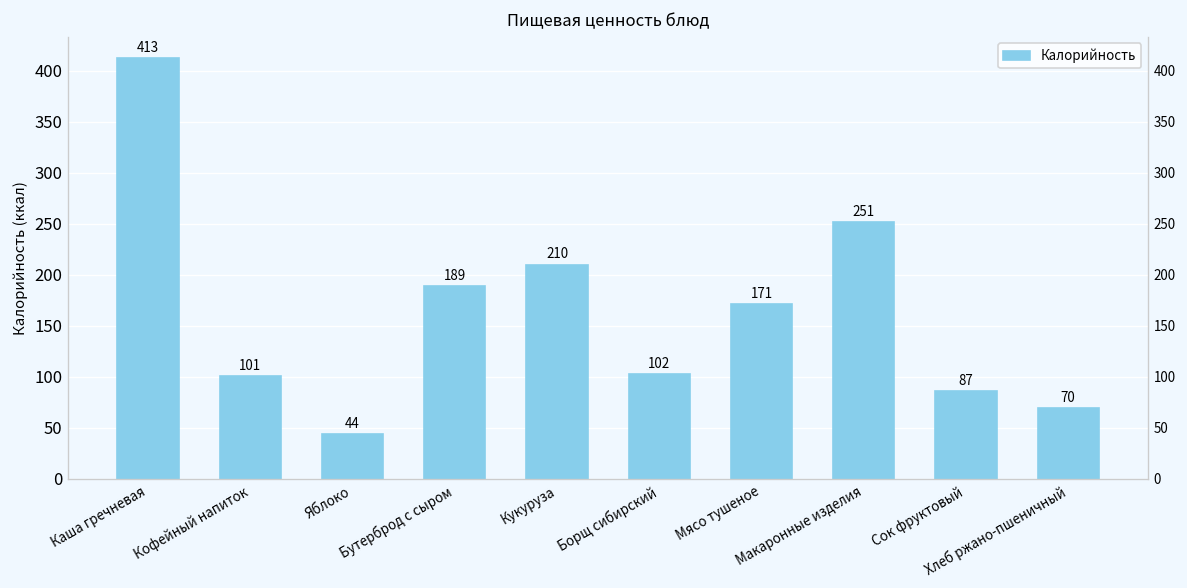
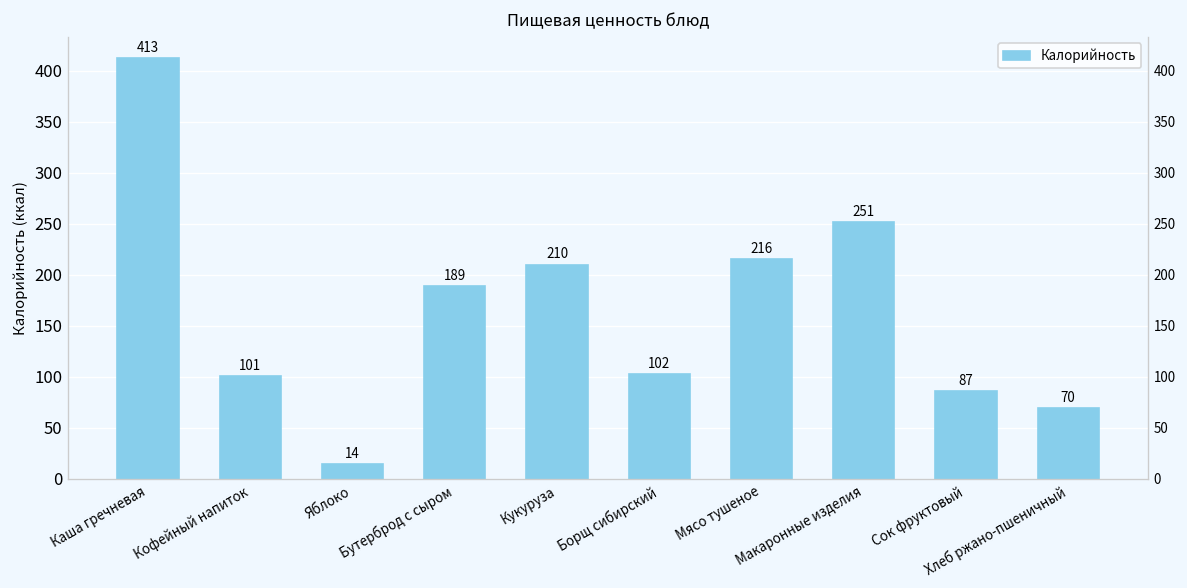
Яблоко: 44 -> 14
Мясо тушеное: 171 -> 216
